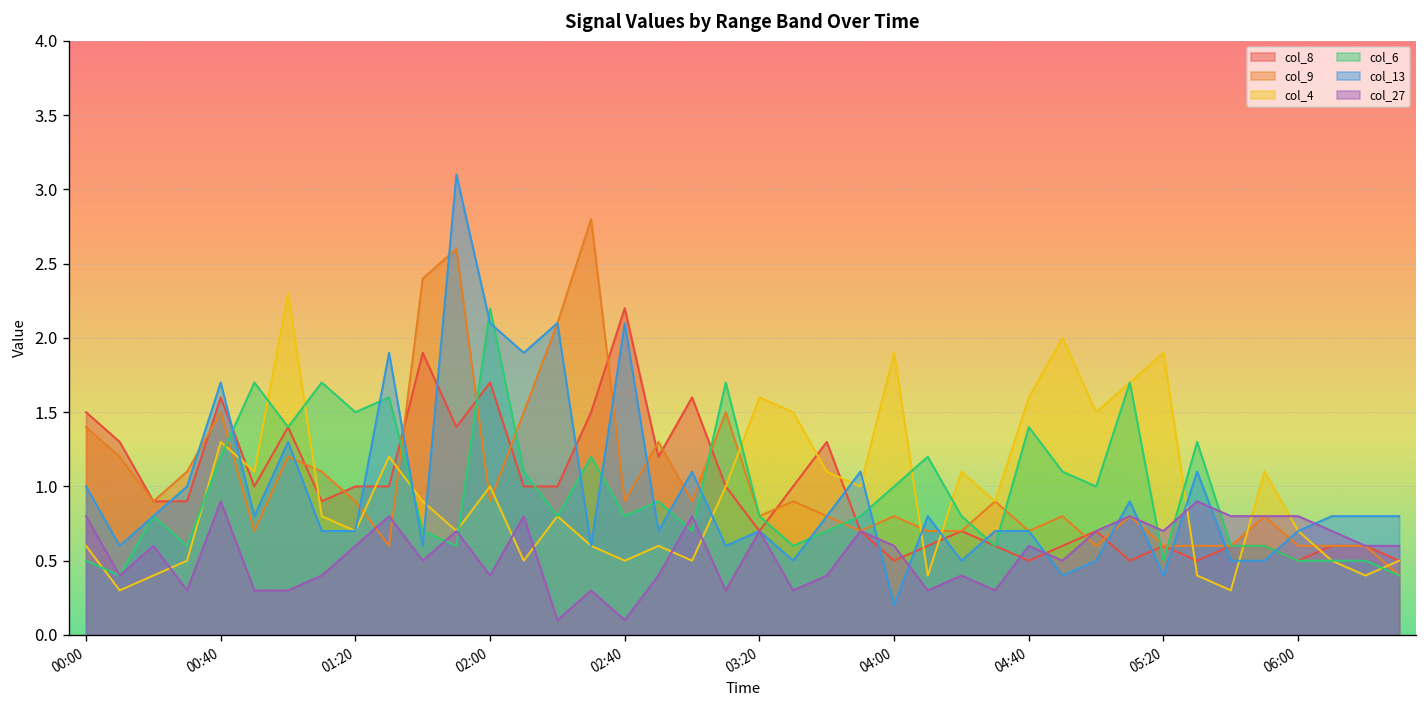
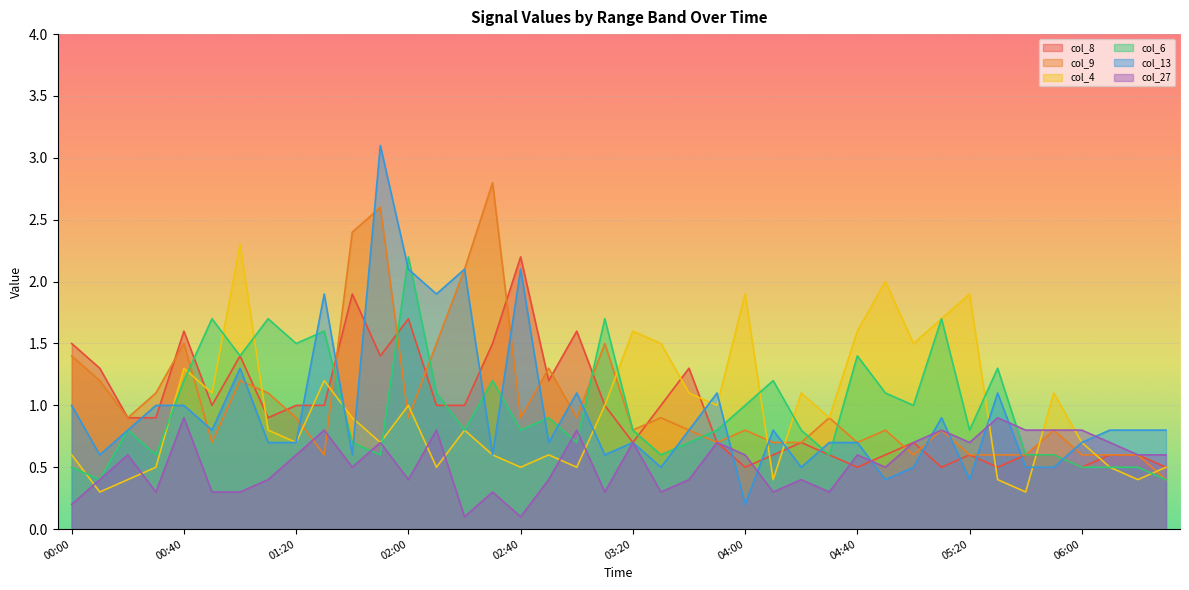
col_27, 00:00: 0.8 -> 0.2
col_13, 00:40: 1.7 -> 1.0
col_6, 05:20: 0.5 -> 0.8
